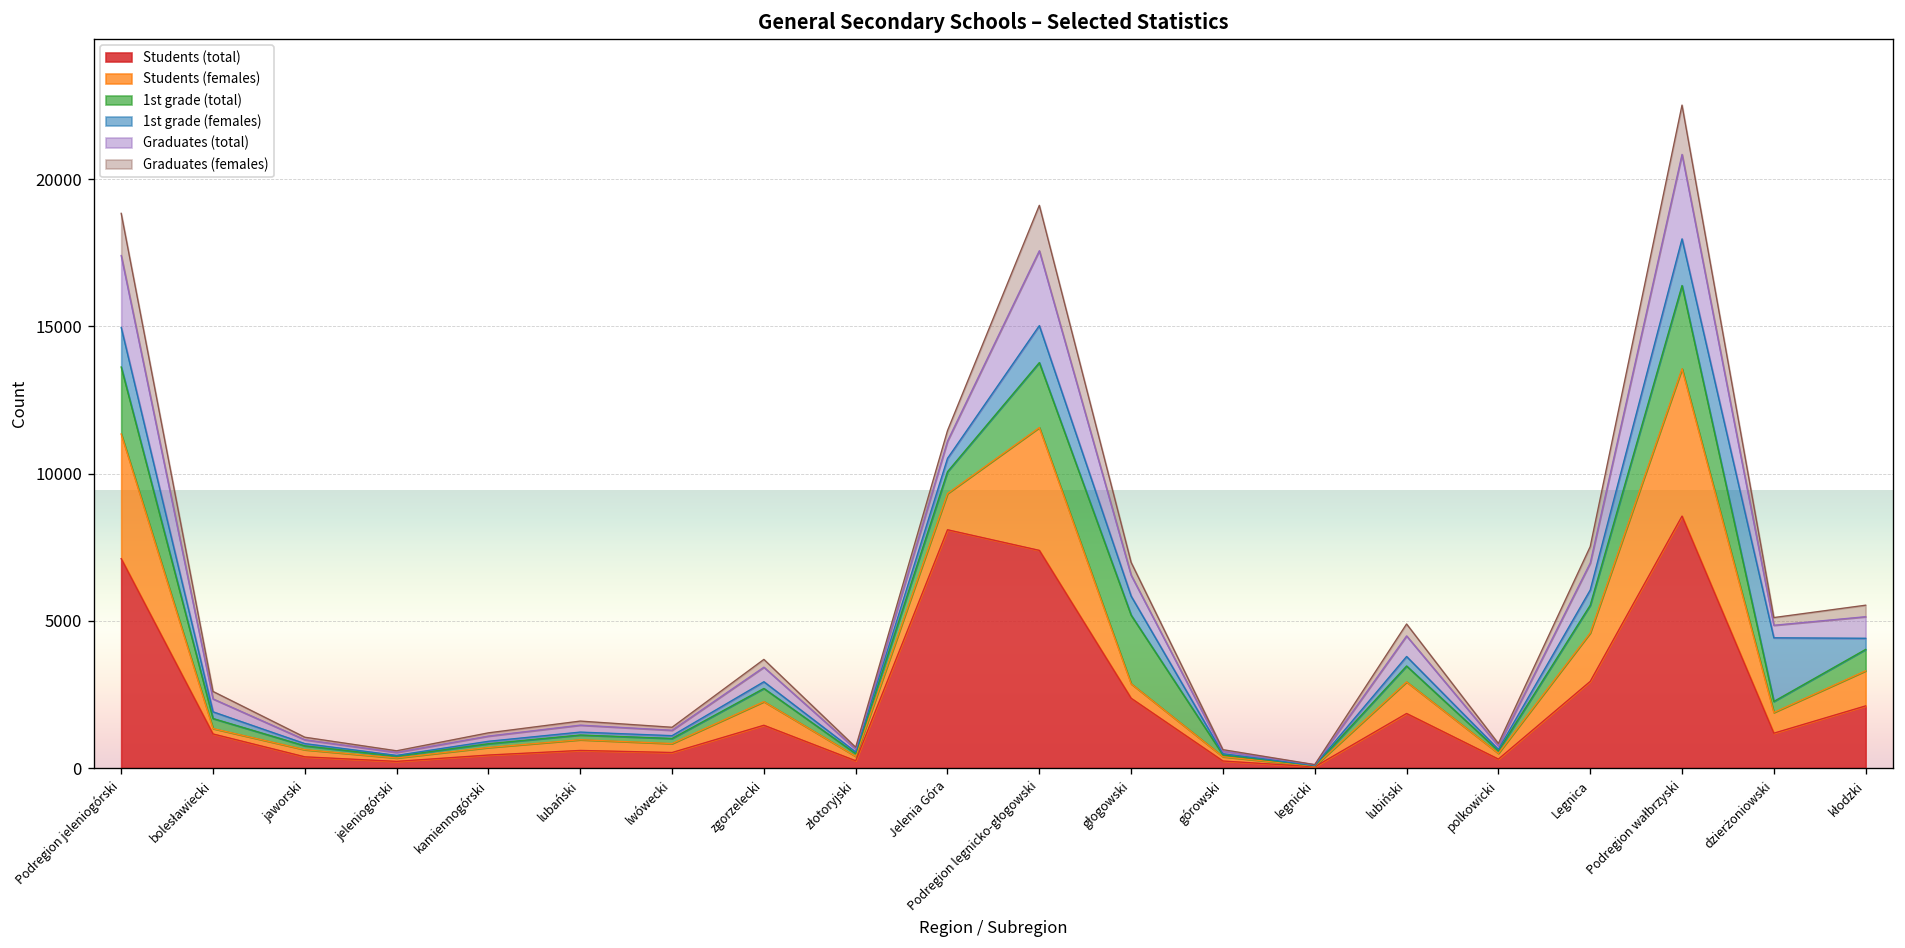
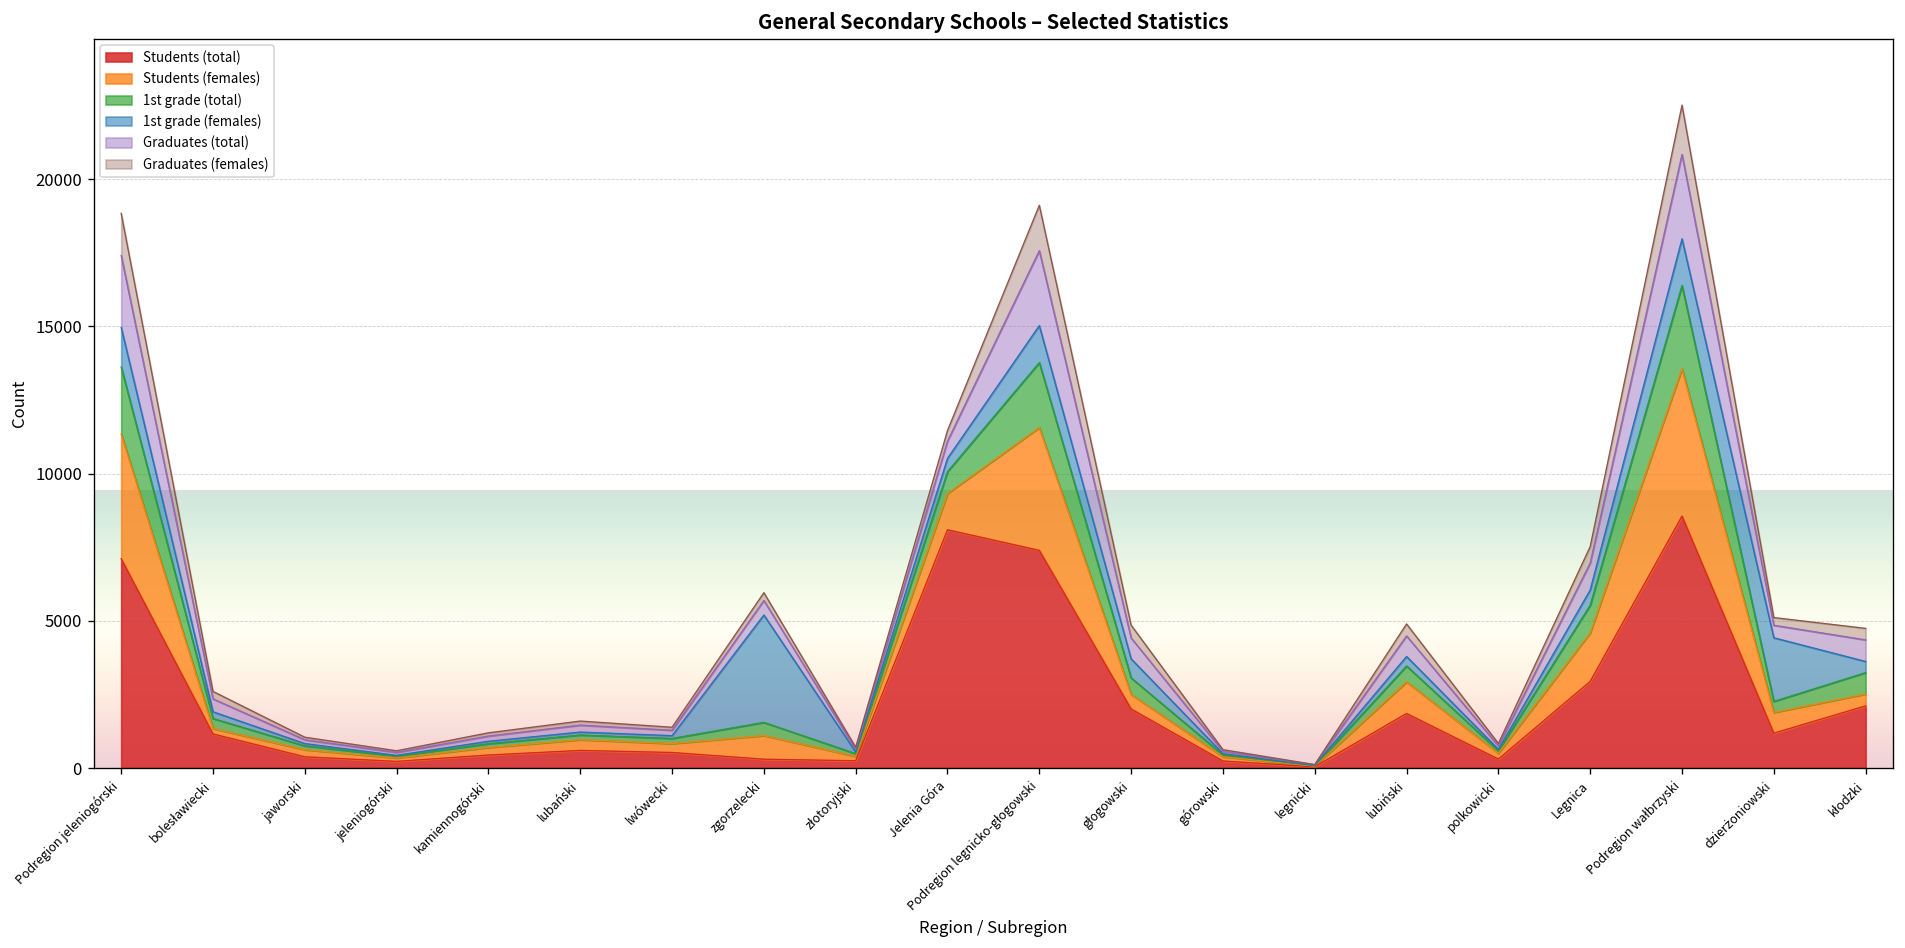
Students (total), zgorzelecki: 1500 -> 300
1st grade (females), zgorzelecki: 200 -> 3600
Students (total), głogowski: 2400 -> 2000
1st grade (total), głogowski: 2300 -> 600
Students (females), kłodzki: 1200 -> 400
